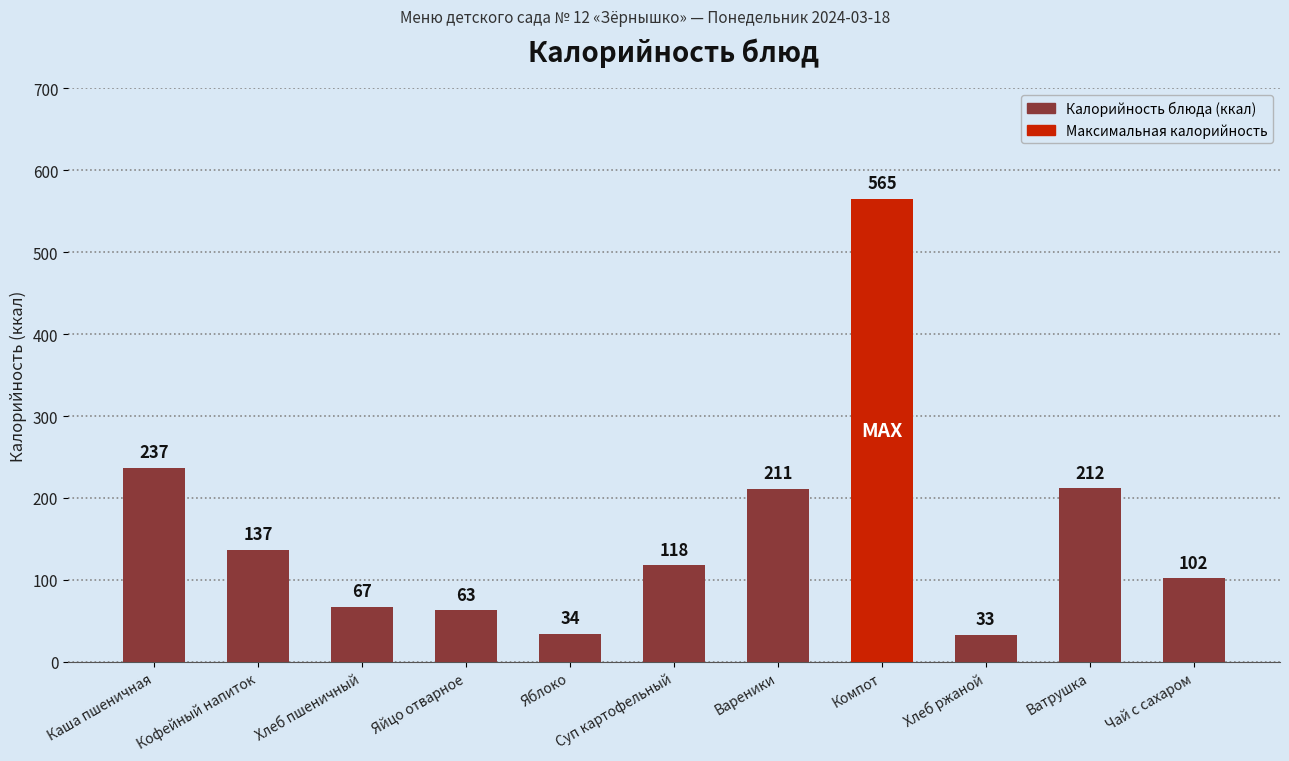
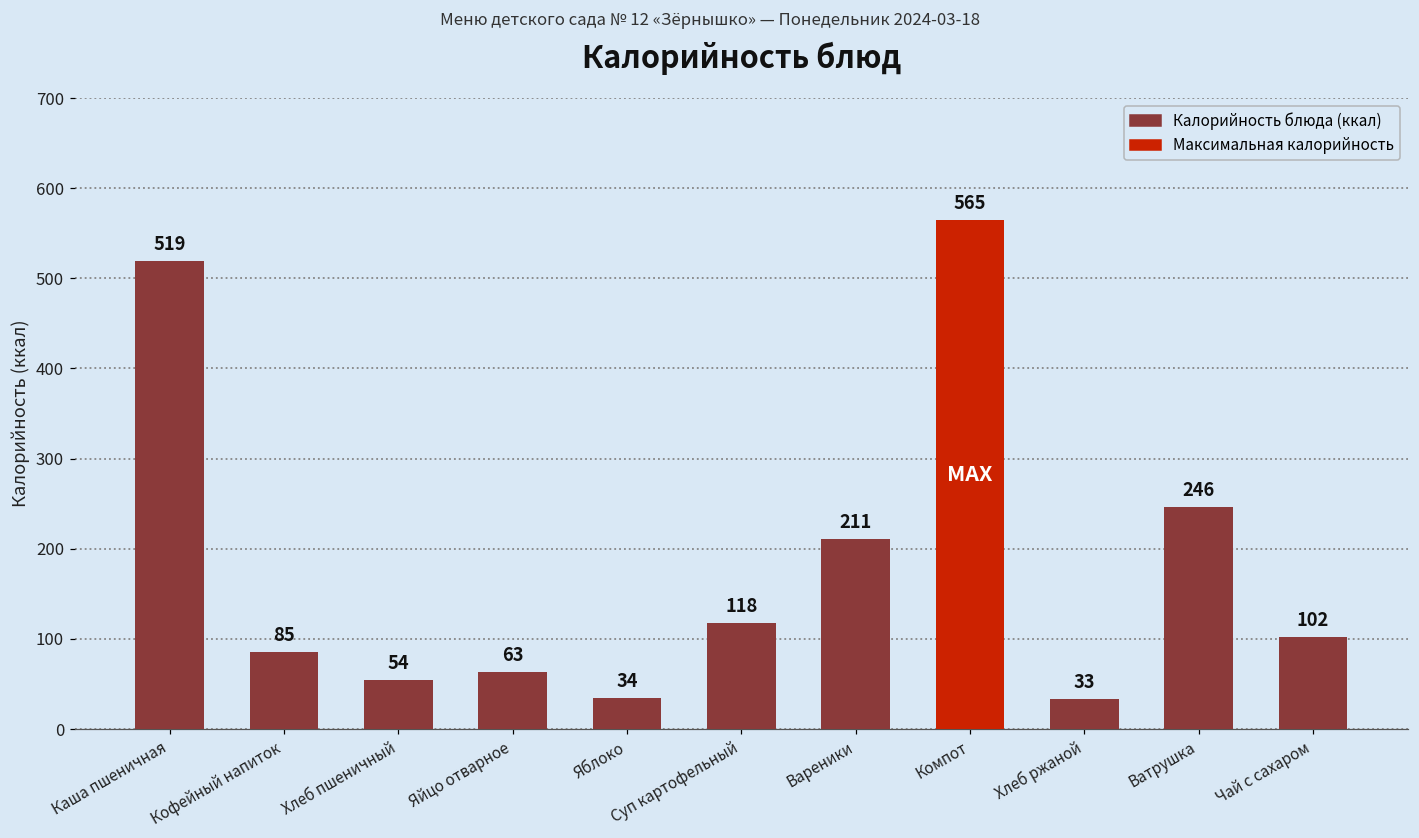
Каша пшеничная: 237 -> 519
Кофейный напиток: 137 -> 85
Хлеб пшеничный: 67 -> 54
Ватрушка: 212 -> 246
